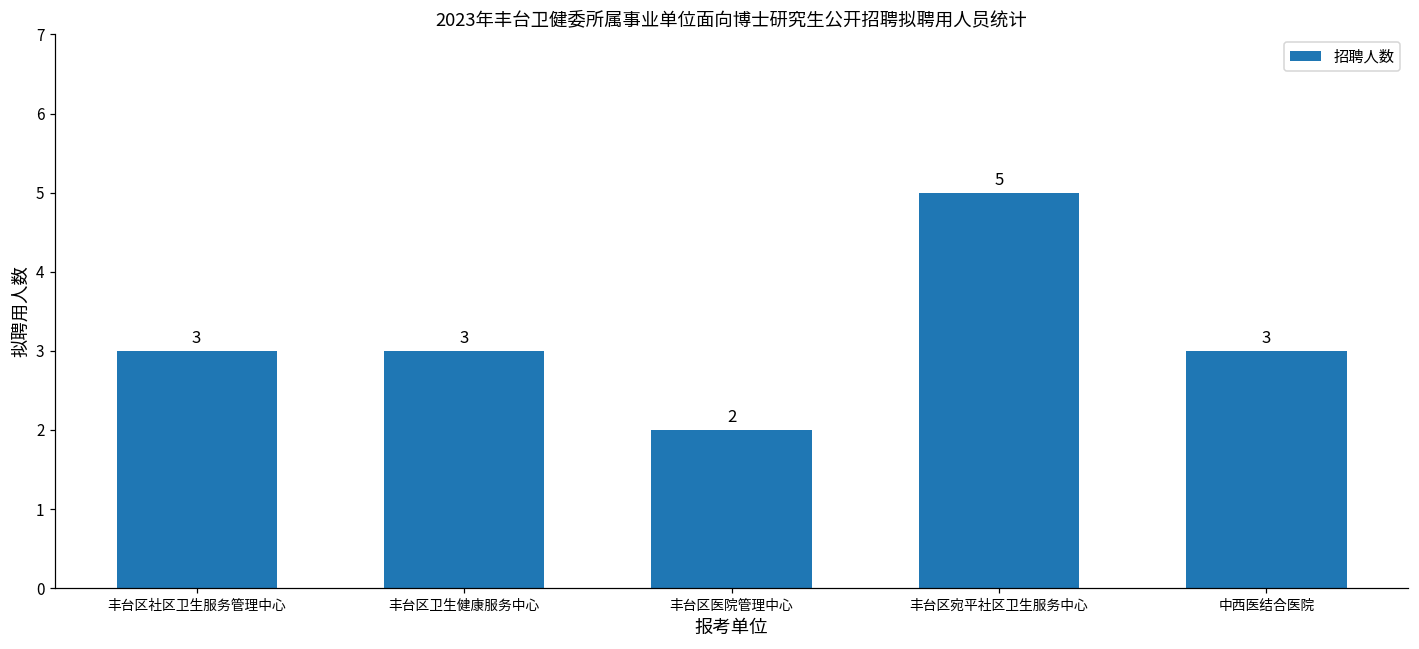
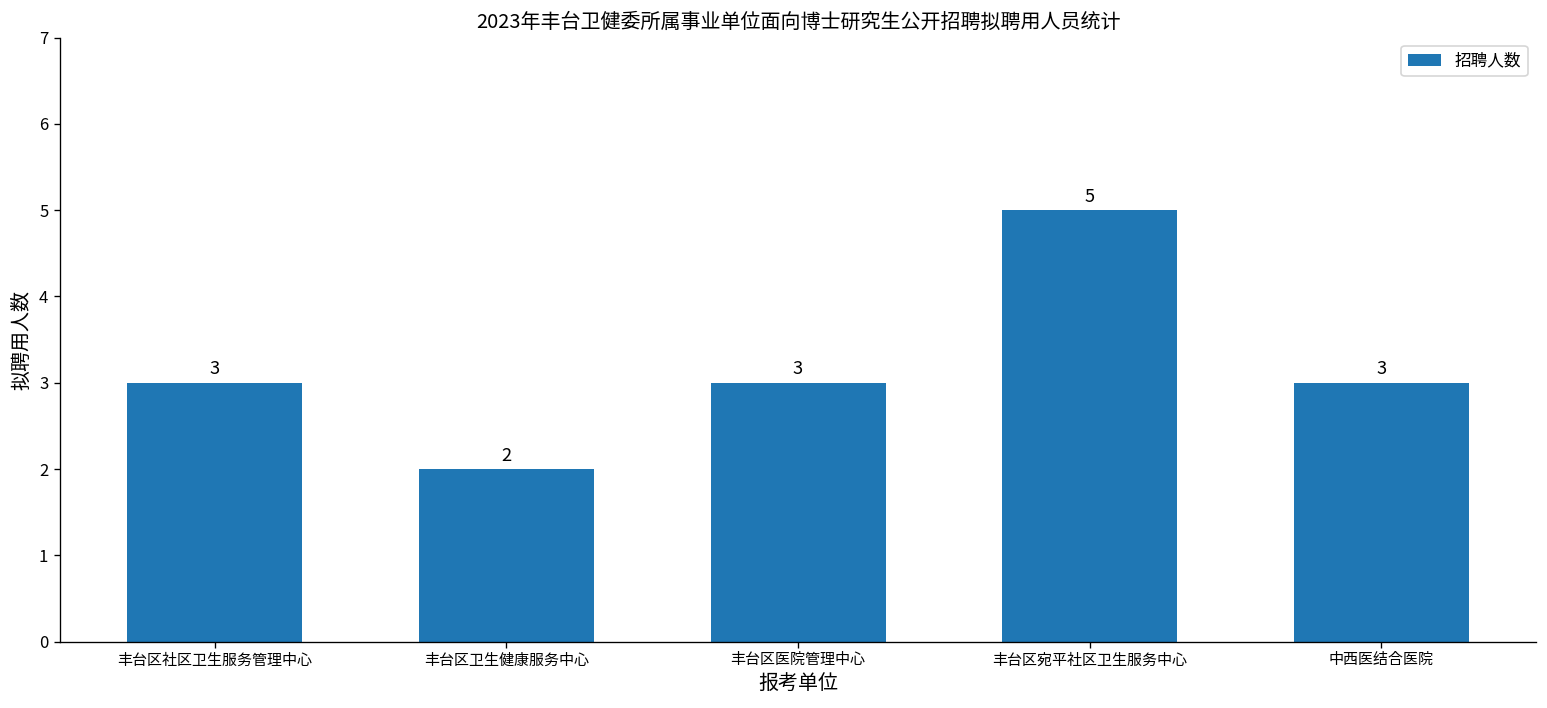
丰台区卫生健康服务中心: 3 -> 2
丰台区医院管理中心: 2 -> 3
